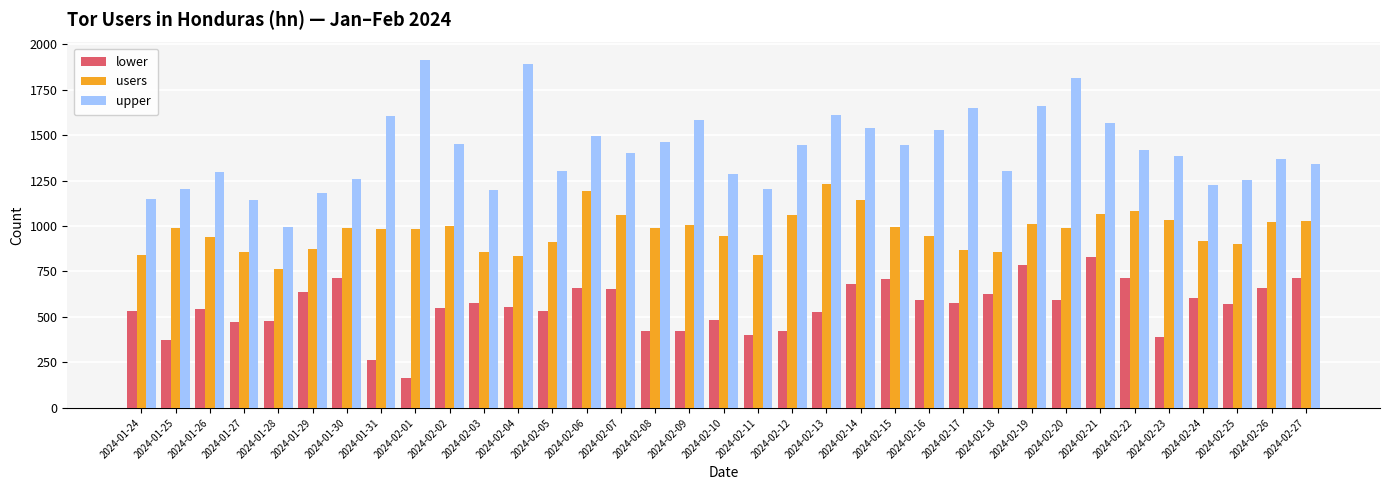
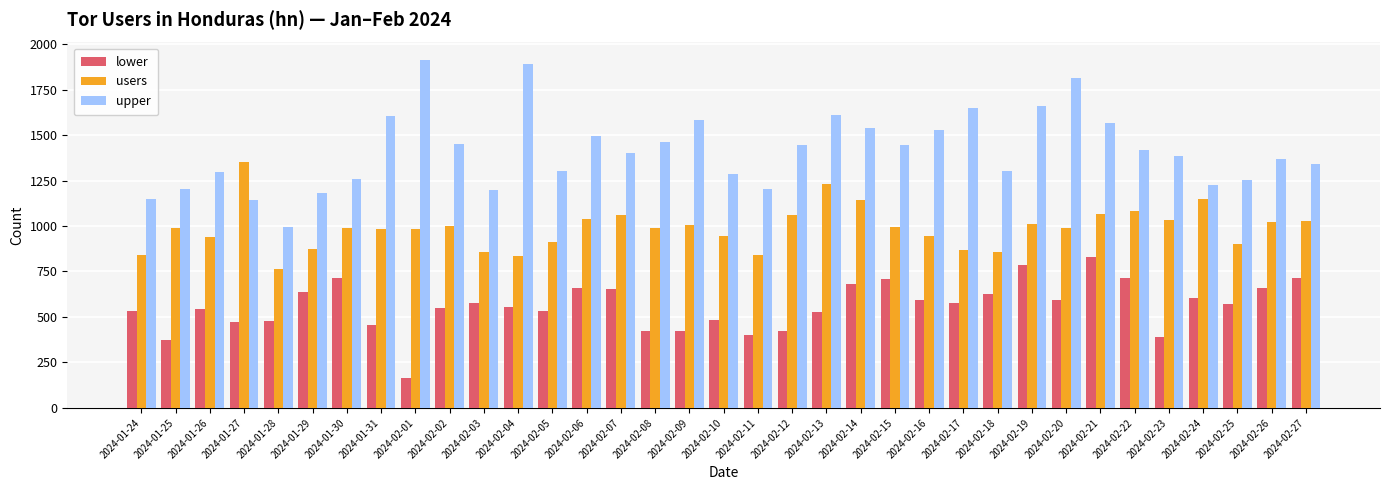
users, 2024-01-27: 860 -> 1350
lower, 2024-01-31: 270 -> 460
users, 2024-02-06: 1190 -> 1040
users, 2024-02-24: 920 -> 1150
